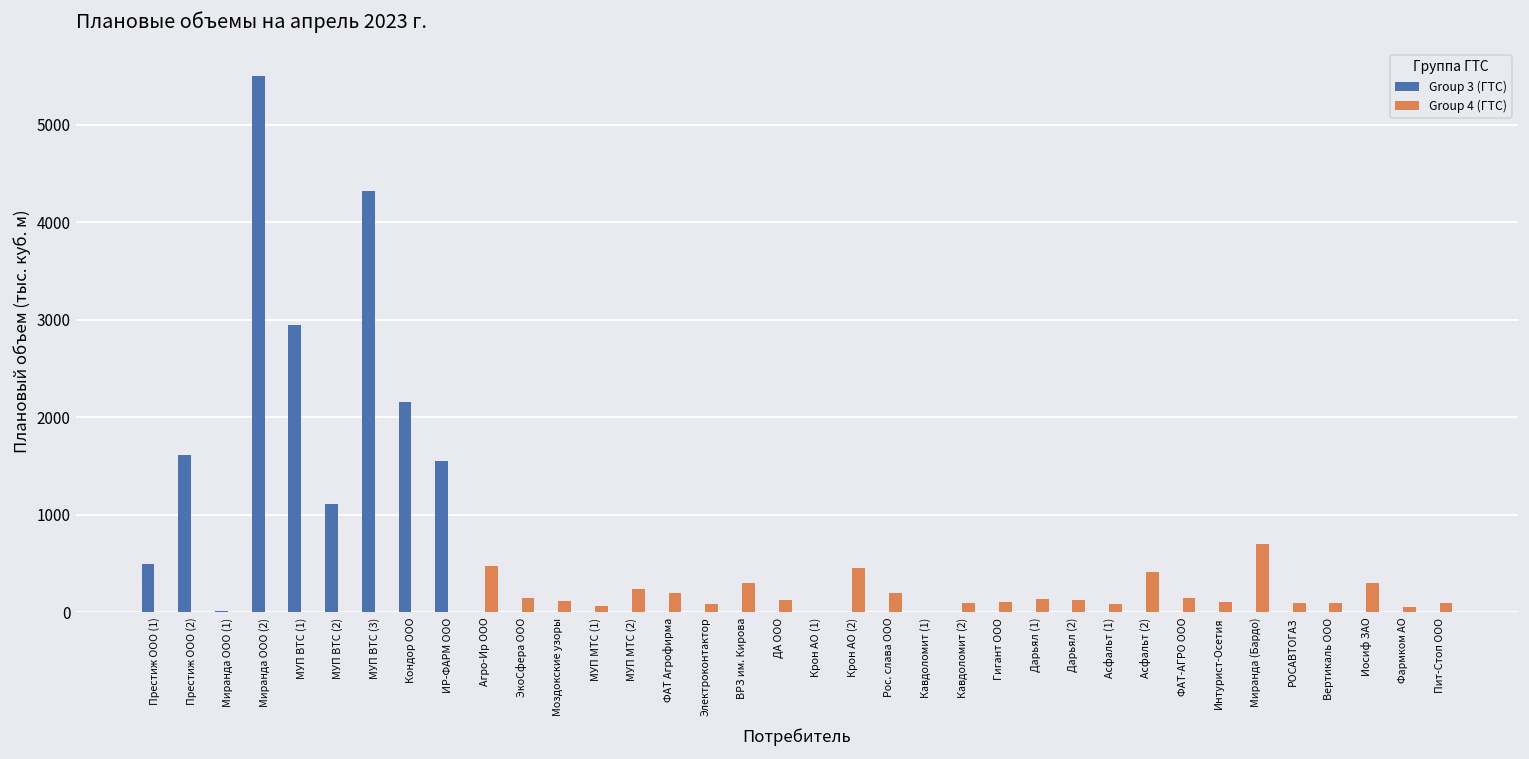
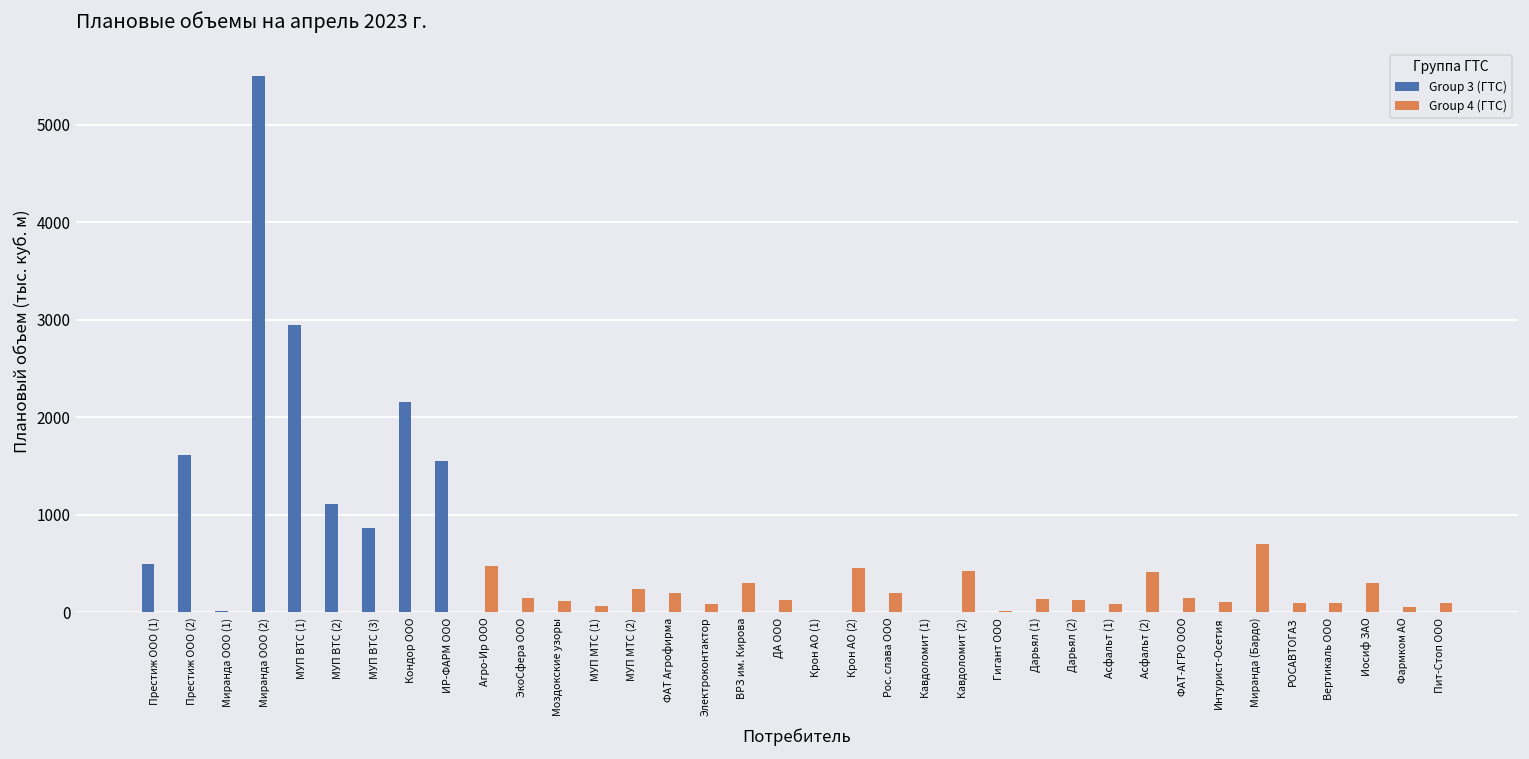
Group 3 (ГТС), МУП ВТС (3): 4300 -> 900
Group 4 (ГТС), Кавдоломит (2): 100 -> 400
Group 4 (ГТС), Гигант ООО: 100 -> 0
